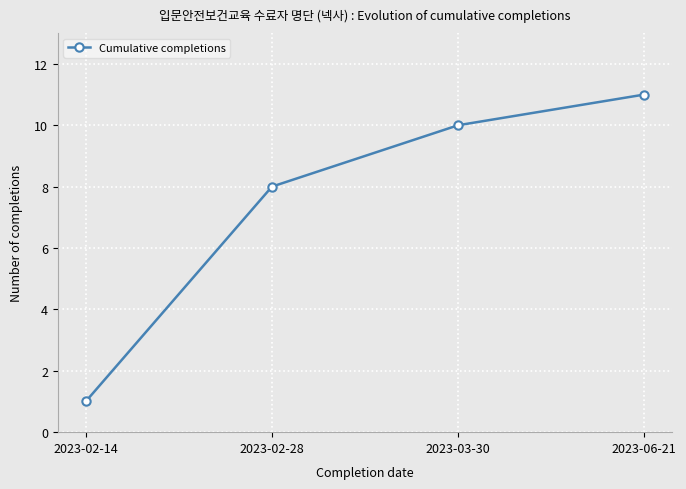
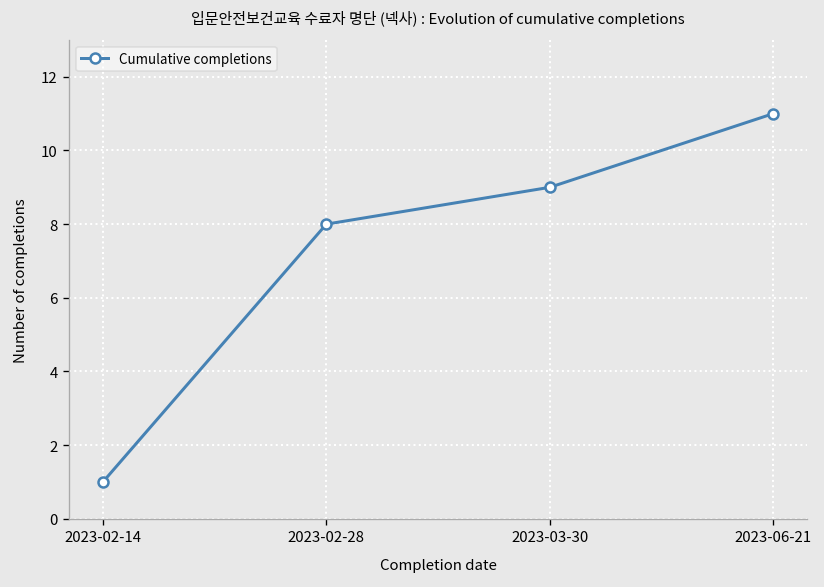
2023-03-30: 10 -> 9
